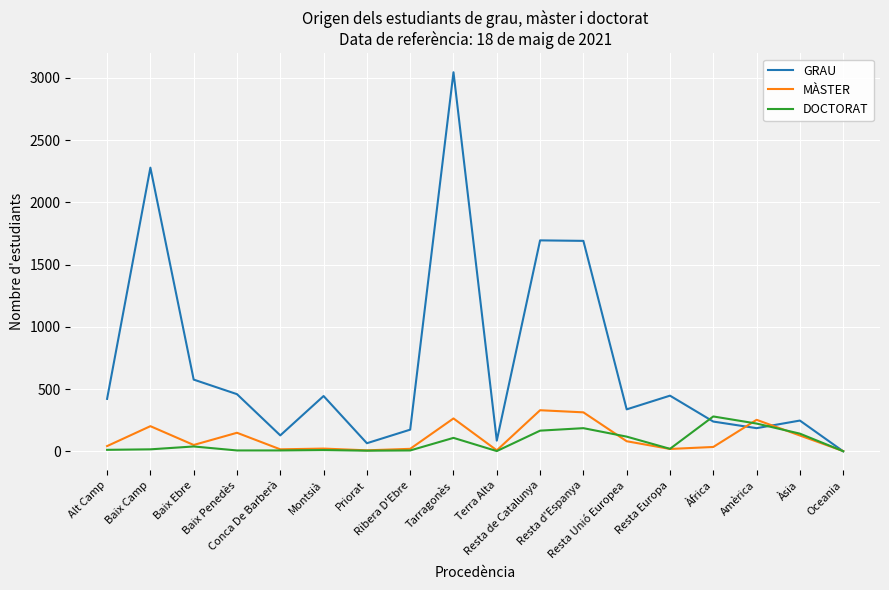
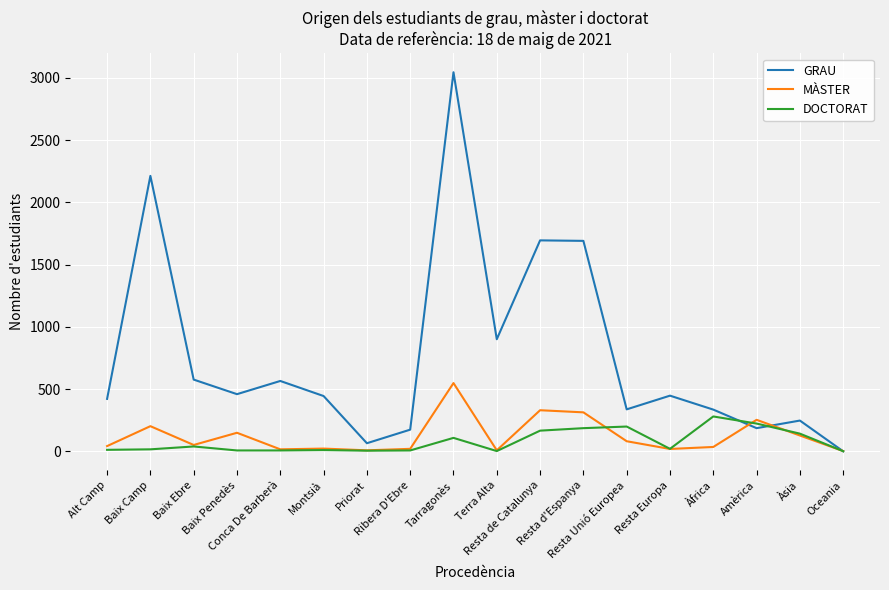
GRAU, Baix Camp: 2280 -> 2210
GRAU, Conca De Barberà: 130 -> 570
MÀSTER, Tarragonès: 260 -> 550
GRAU, Terra Alta: 90 -> 900
DOCTORAT, Resta Unió Europea: 120 -> 200
GRAU, Àfrica: 240 -> 340
